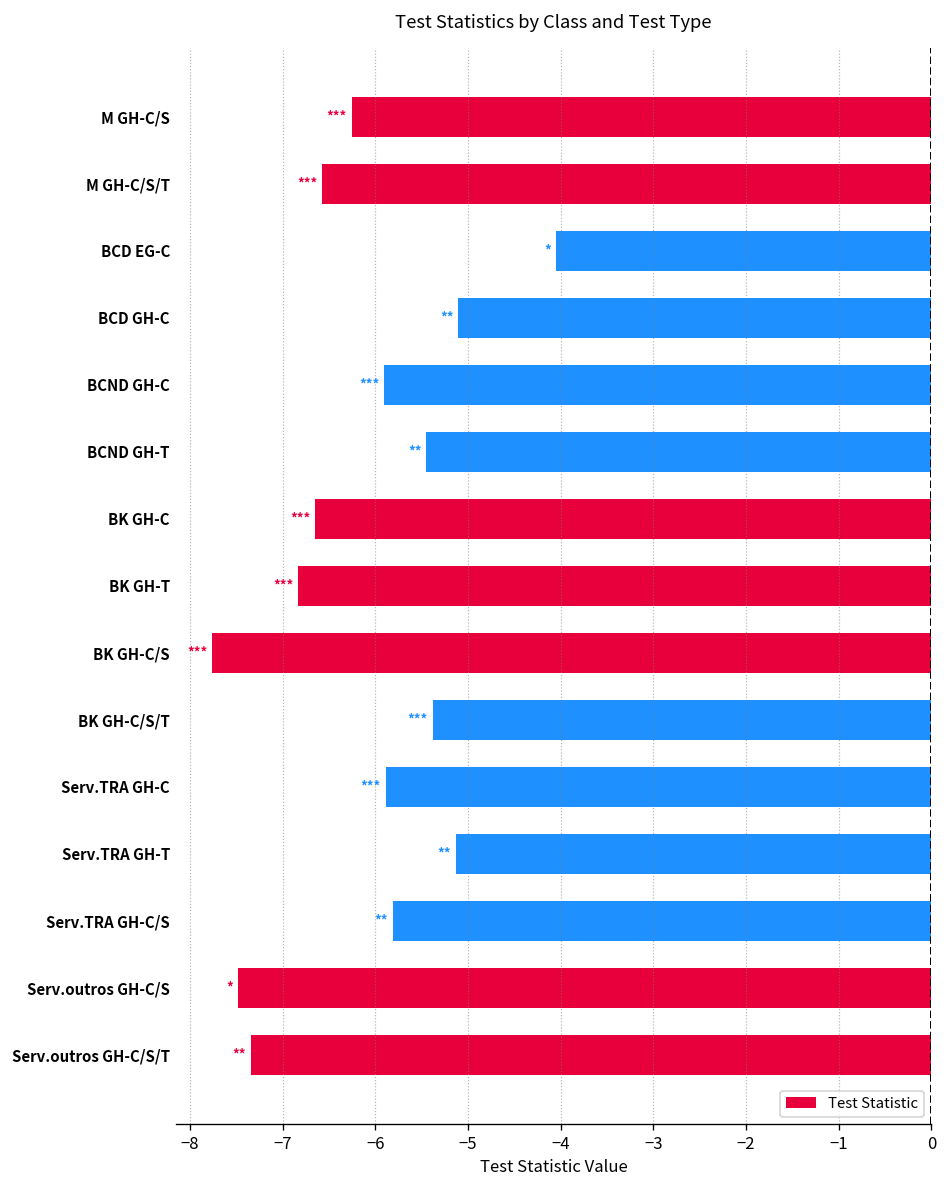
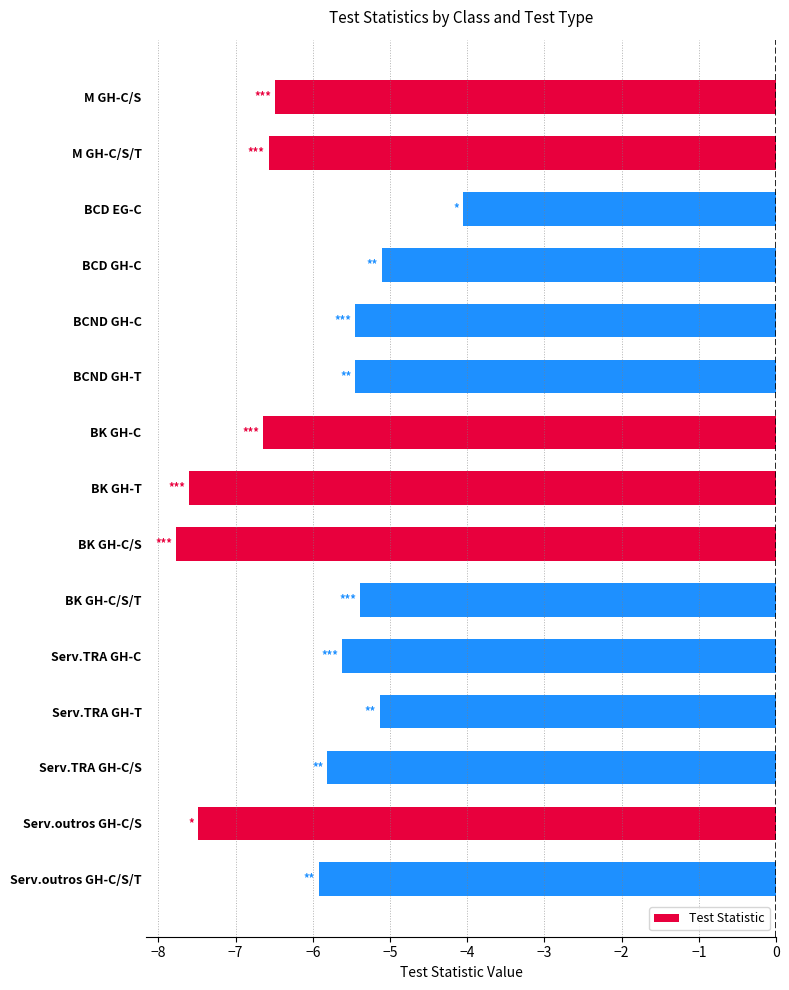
M GH-C/S: -6.3 -> -6.5
BCND GH-C: -5.9 -> -5.5
BK GH-T: -6.8 -> -7.6
Serv.TRA GH-C: -5.9 -> -5.6
Serv.outros GH-C/S/T: -7.3 -> -5.9
